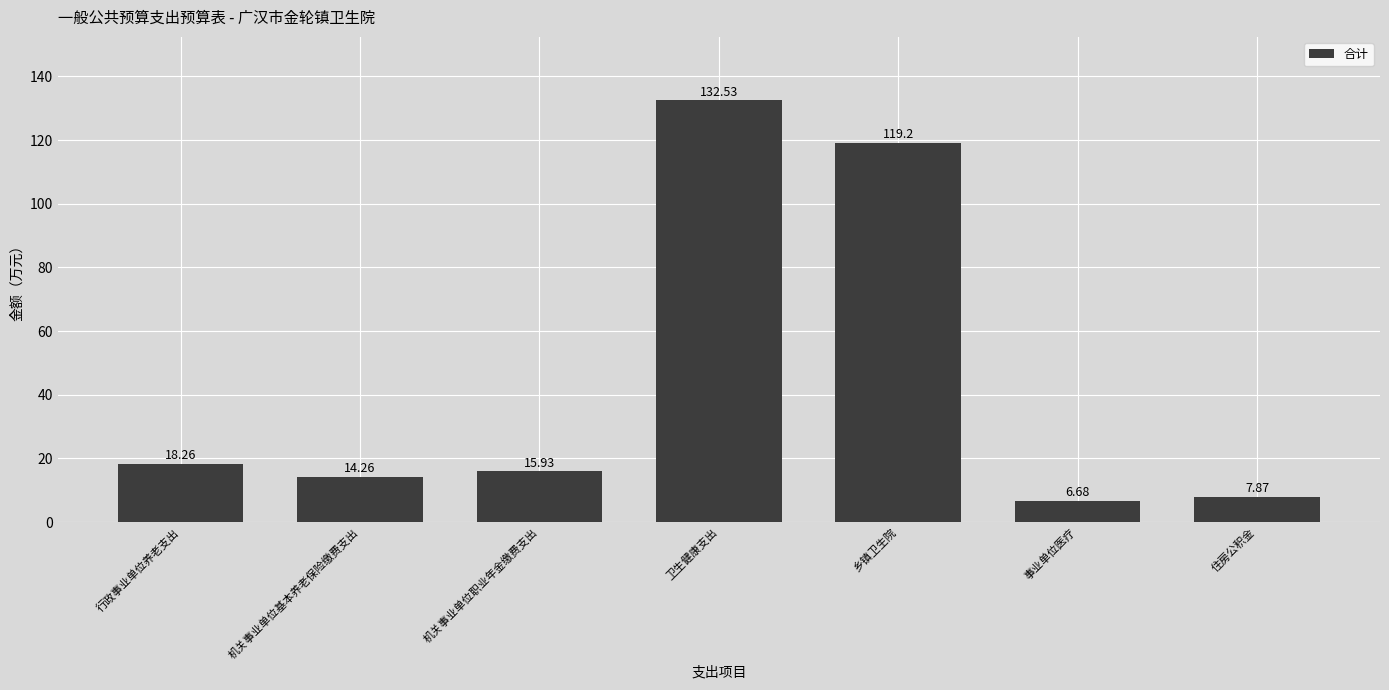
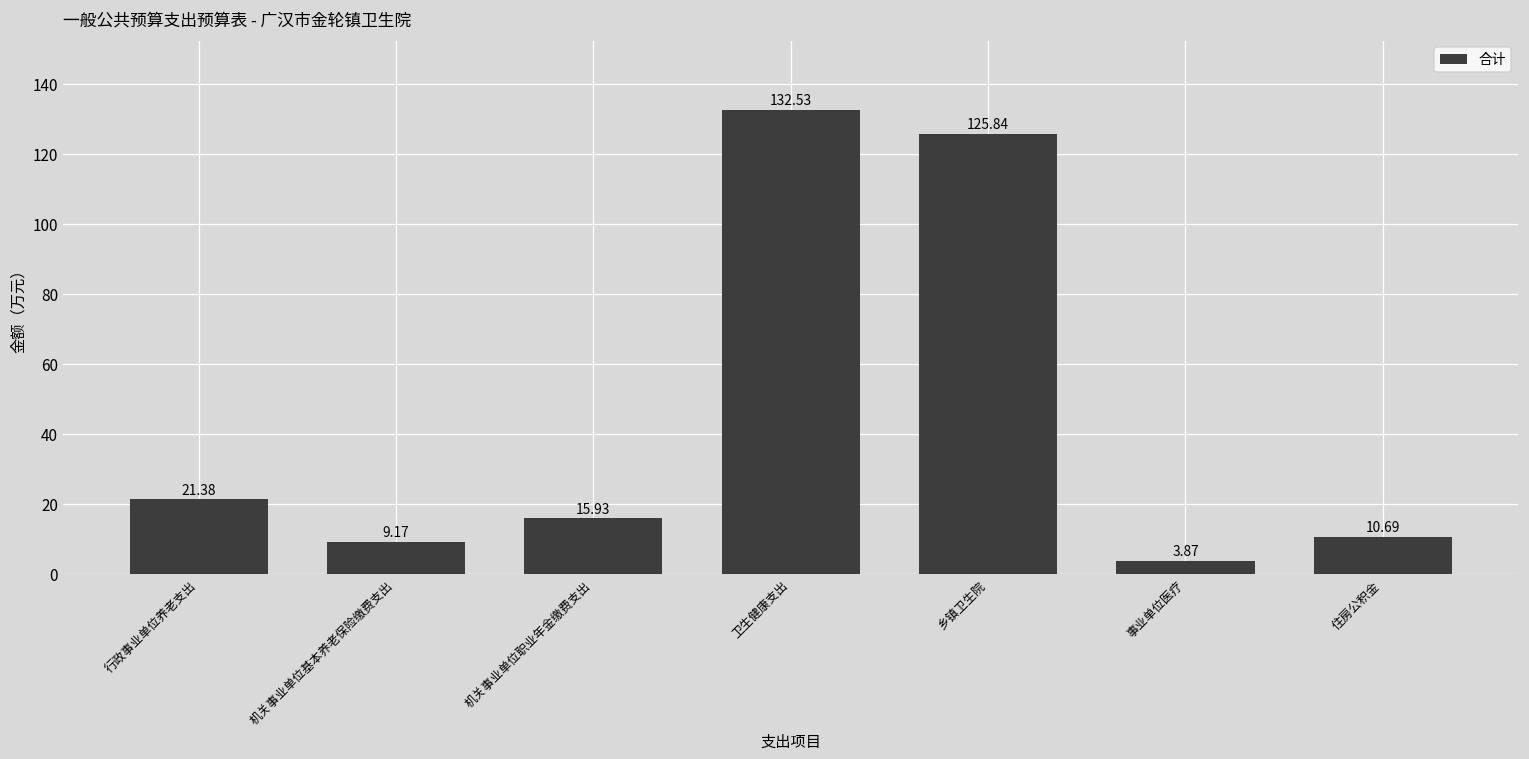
行政事业单位养老支出: 18.26 -> 21.38
机关事业单位基本养老保险缴费支出: 14.26 -> 9.17
乡镇卫生院: 119.2 -> 125.84
事业单位医疗: 6.68 -> 3.87
住房公积金: 7.87 -> 10.69
